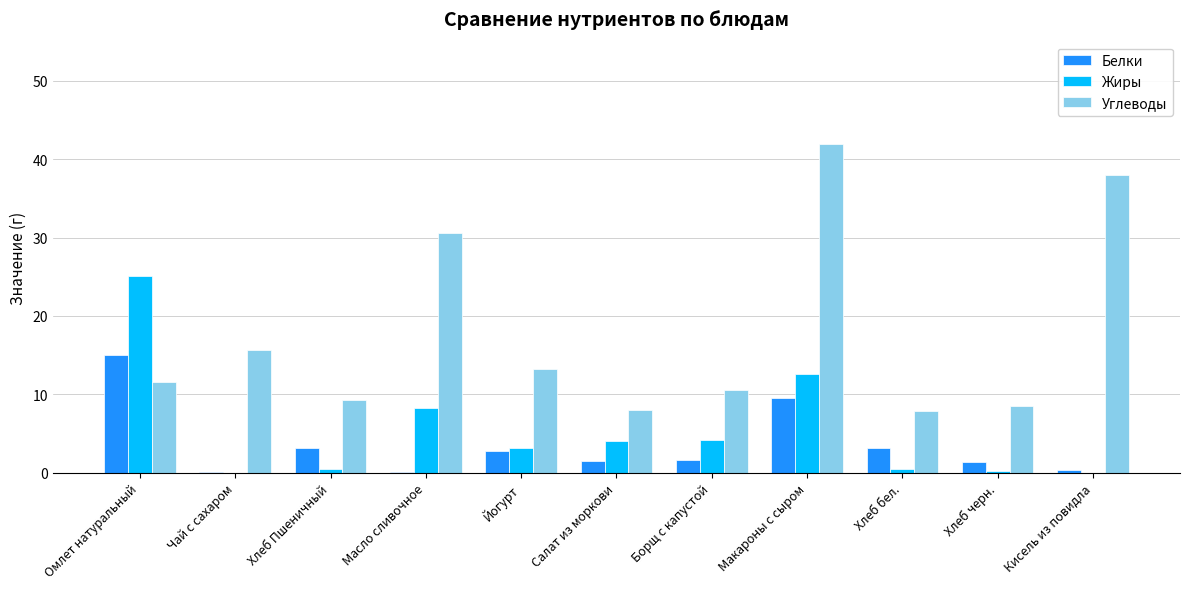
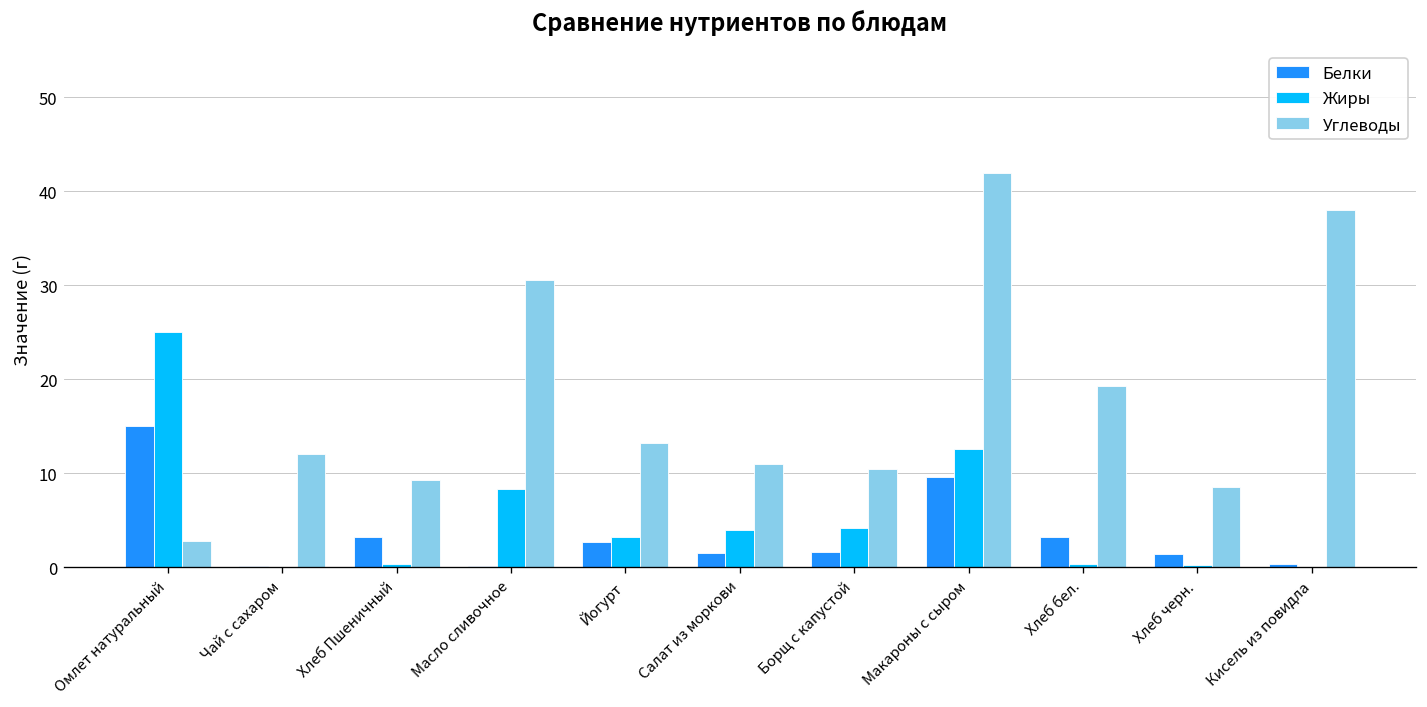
Углеводы, Омлет натуральный: 12 -> 3
Углеводы, Чай с сахаром: 16 -> 12
Углеводы, Салат из моркови: 8 -> 11
Углеводы, Хлеб бел.: 8 -> 19
